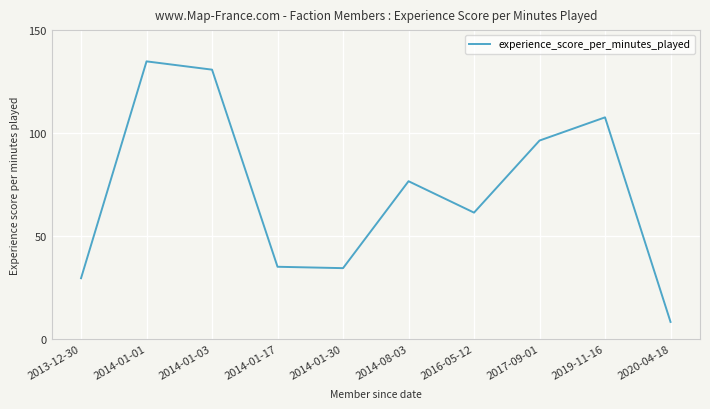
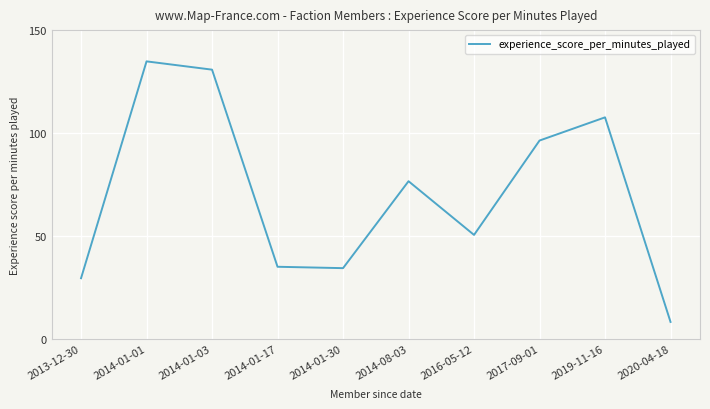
2016-05-12: 61 -> 50
